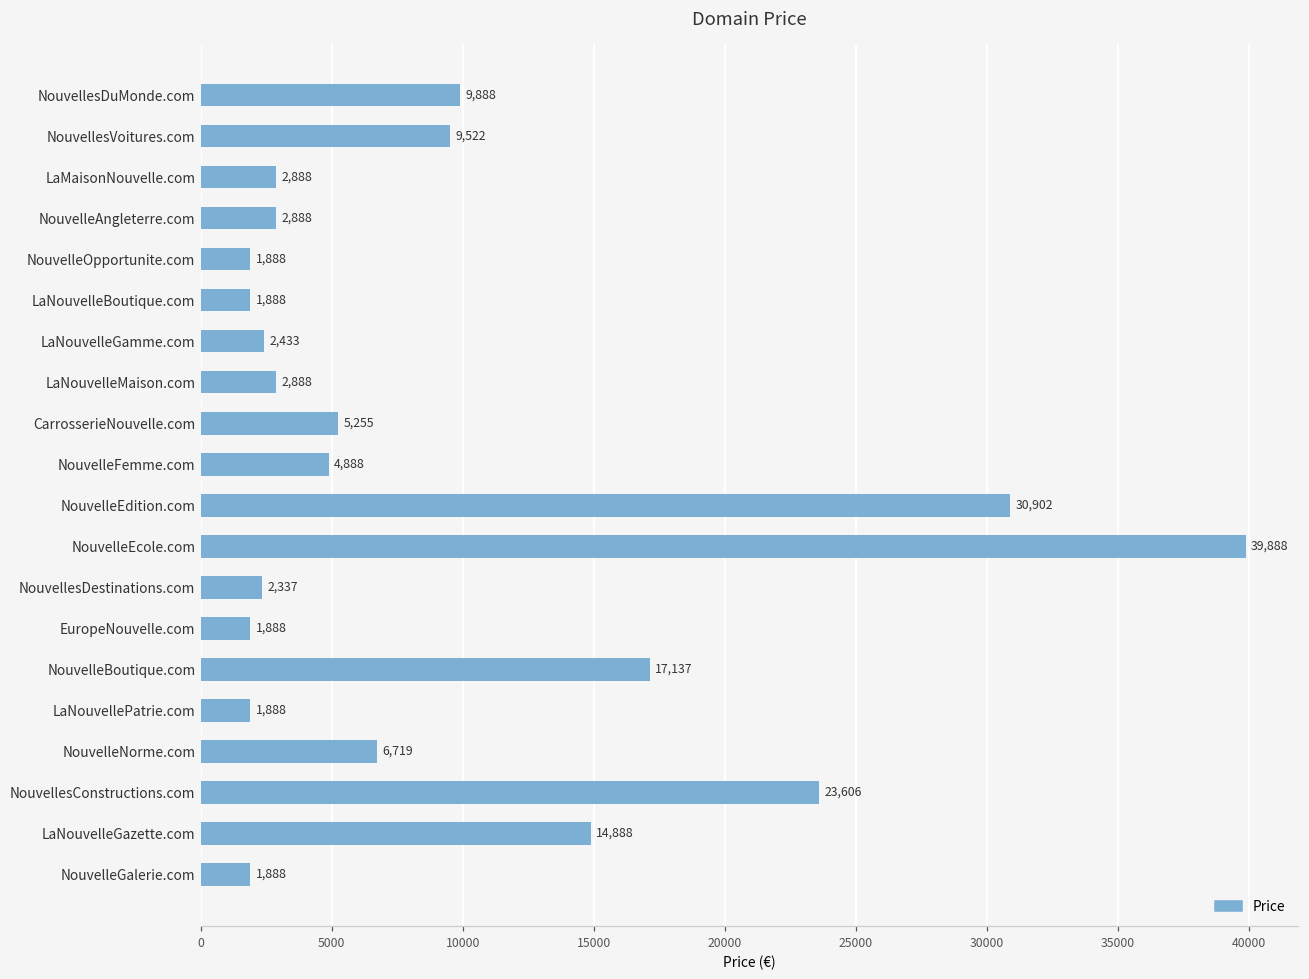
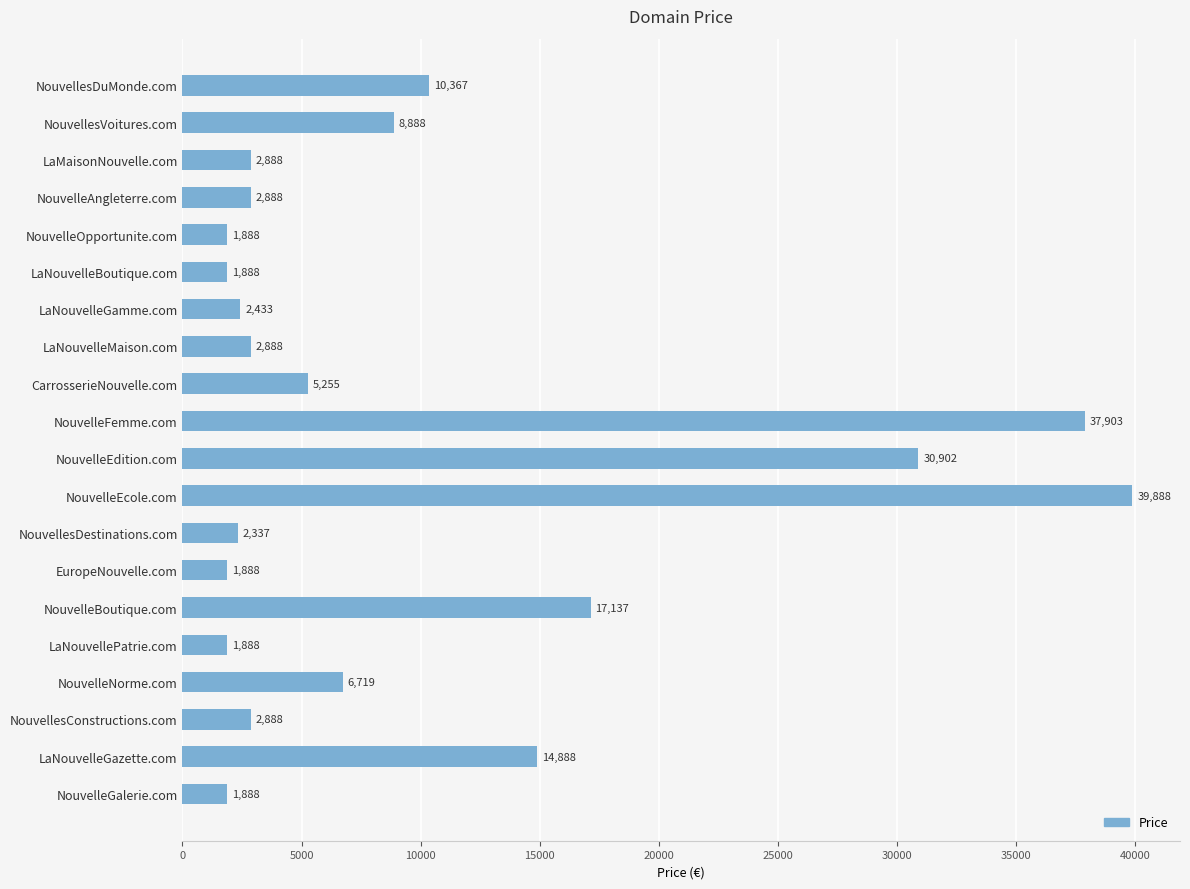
NouvellesDuMonde.com: 9,888 -> 10,367
NouvellesVoitures.com: 9,522 -> 8,888
NouvelleFemme.com: 4,888 -> 37,903
NouvellesConstructions.com: 23,606 -> 2,888
